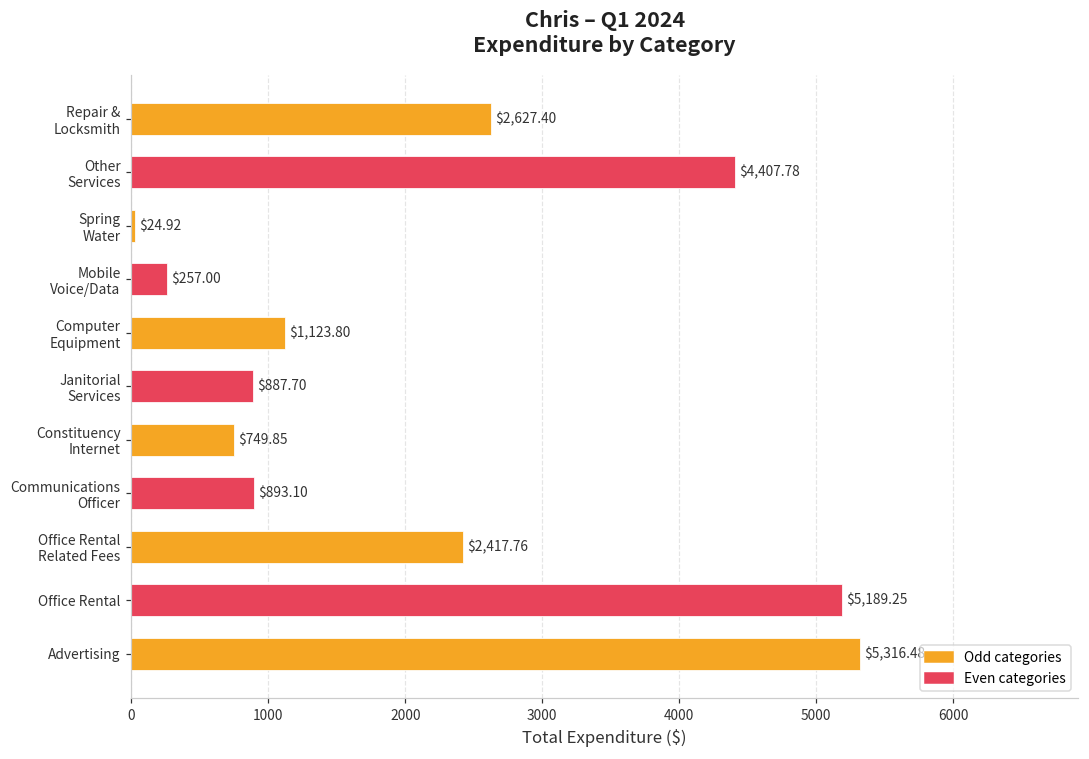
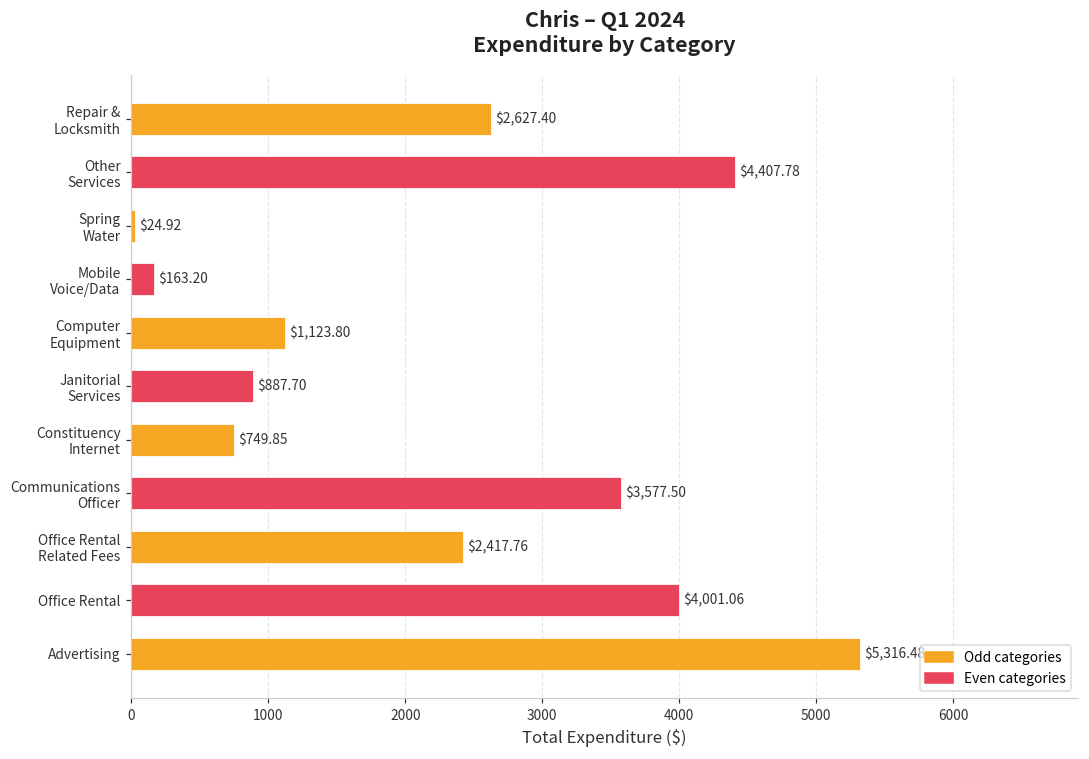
Mobile Voice/Data: $257.00 -> $163.20
Communications Officer: $893.10 -> $3,577.50
Office Rental: $5,189.25 -> $4,001.06
